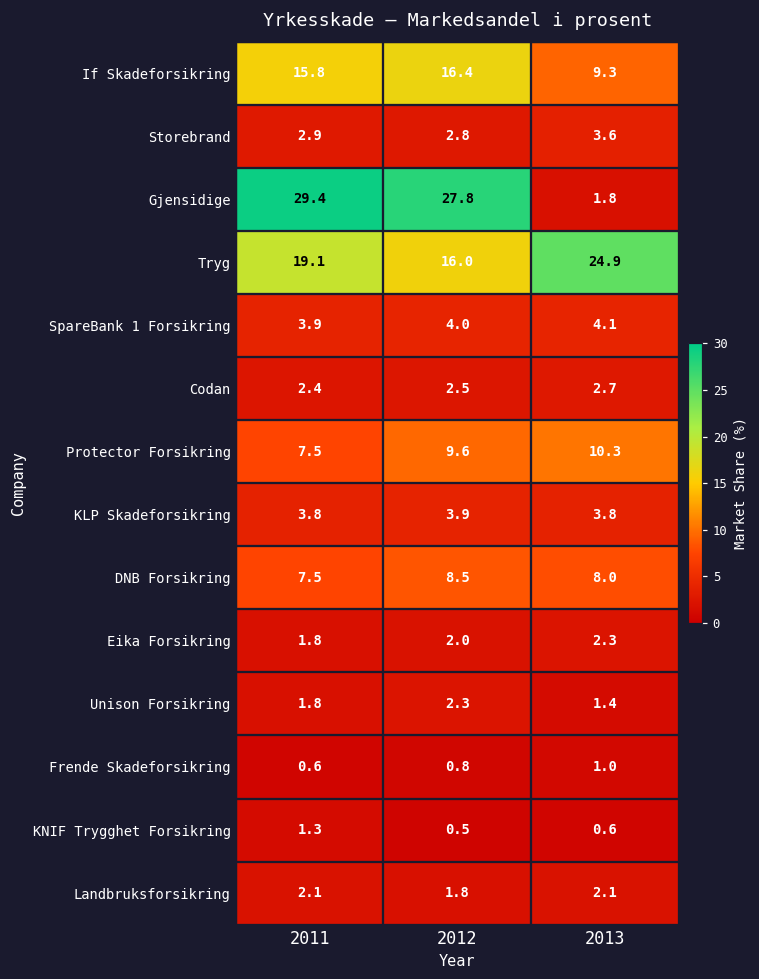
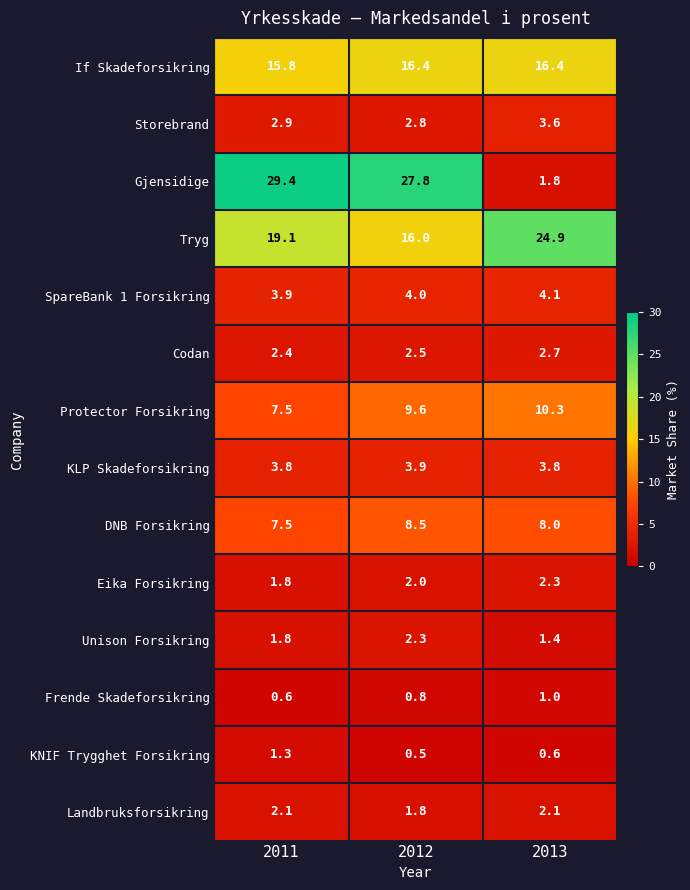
If Skadeforsikring, 2013: 9.3 -> 16.4
